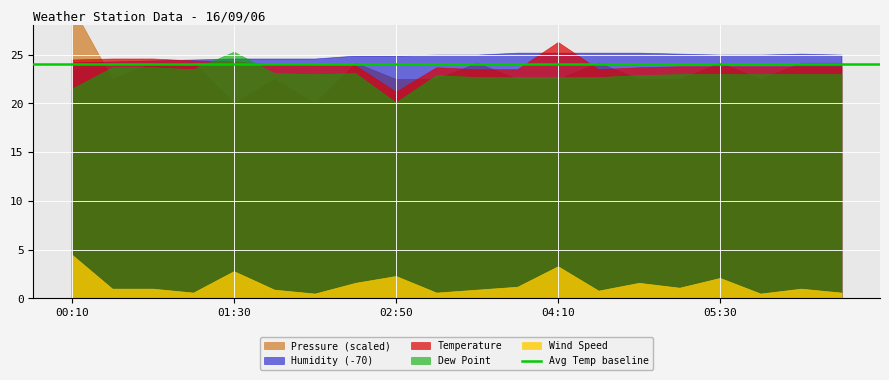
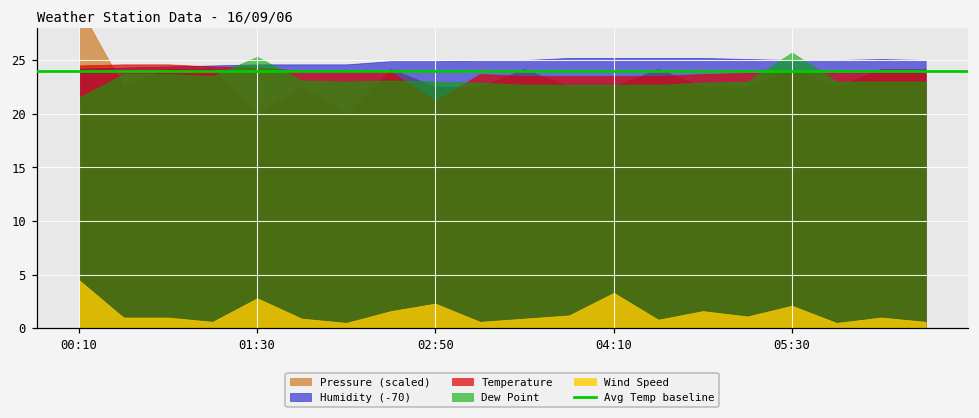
Dew Point, 02:50: 20 -> 23
Temperature, 04:10: 26 -> 24
Dew Point, 05:30: 23 -> 26
